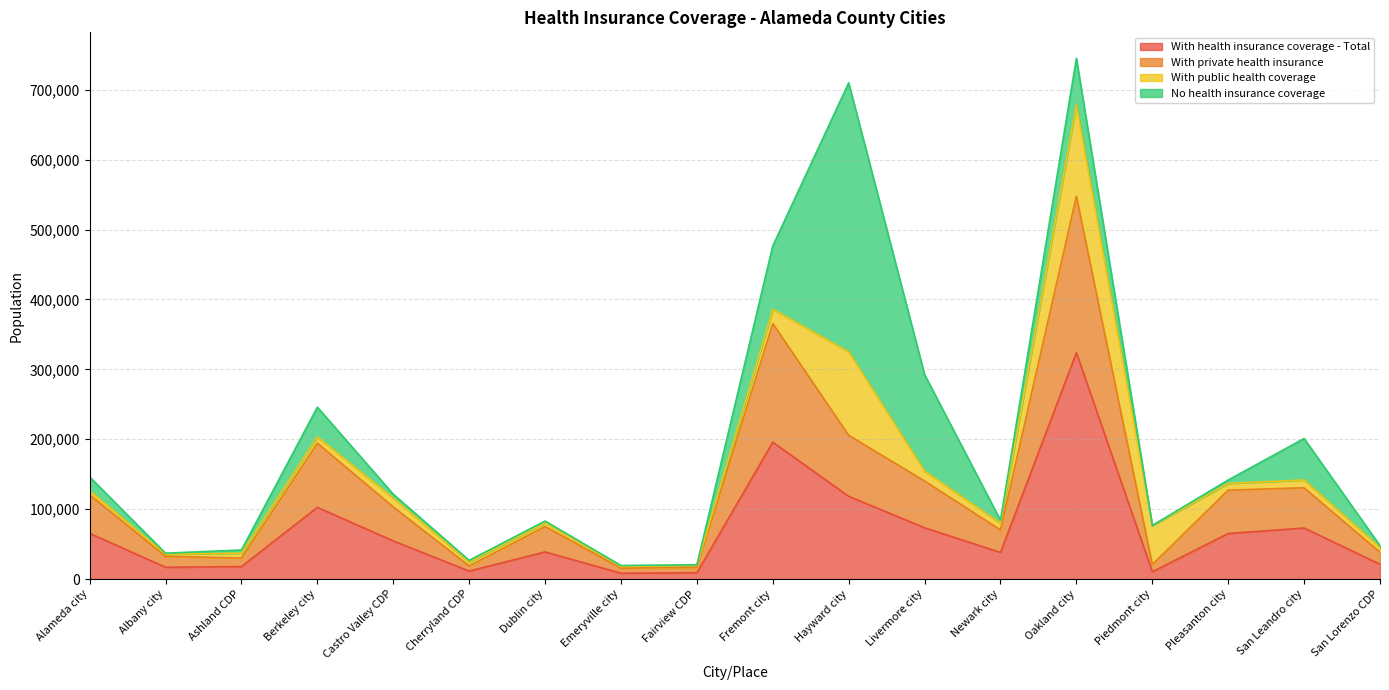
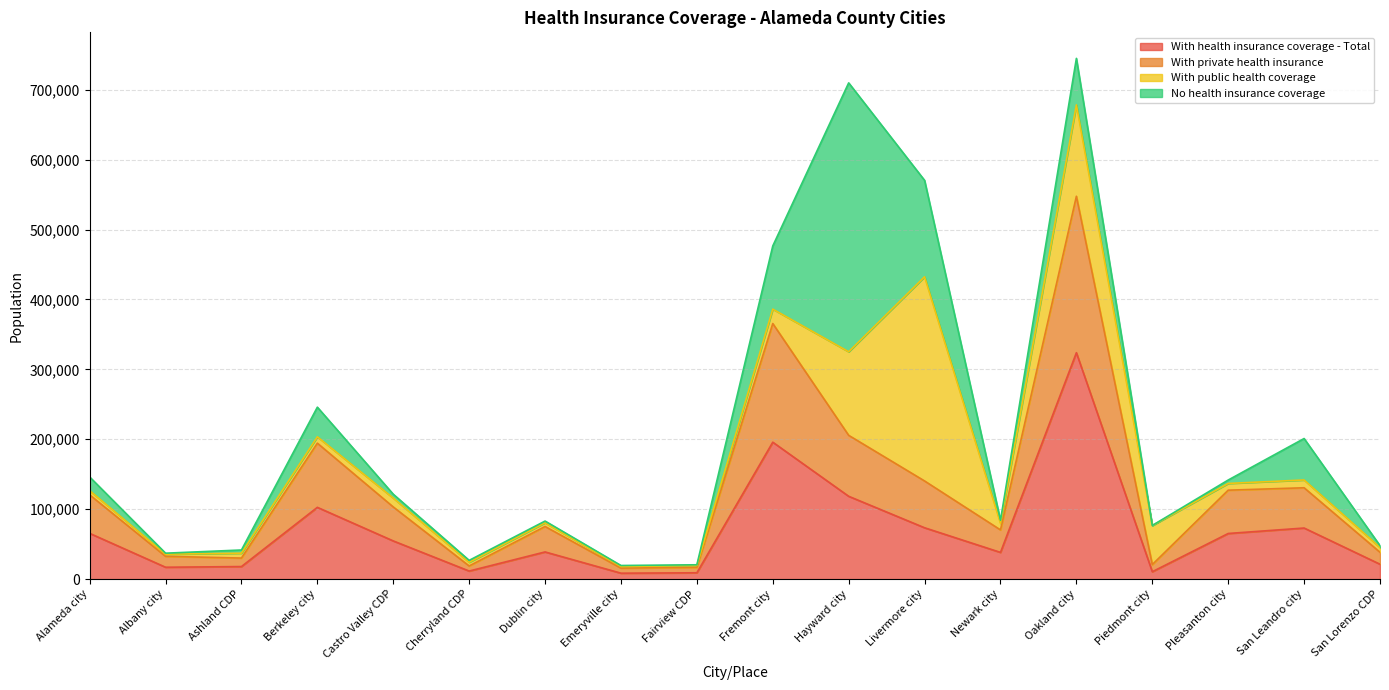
With public health coverage, Livermore city: 10,000 -> 290,000
